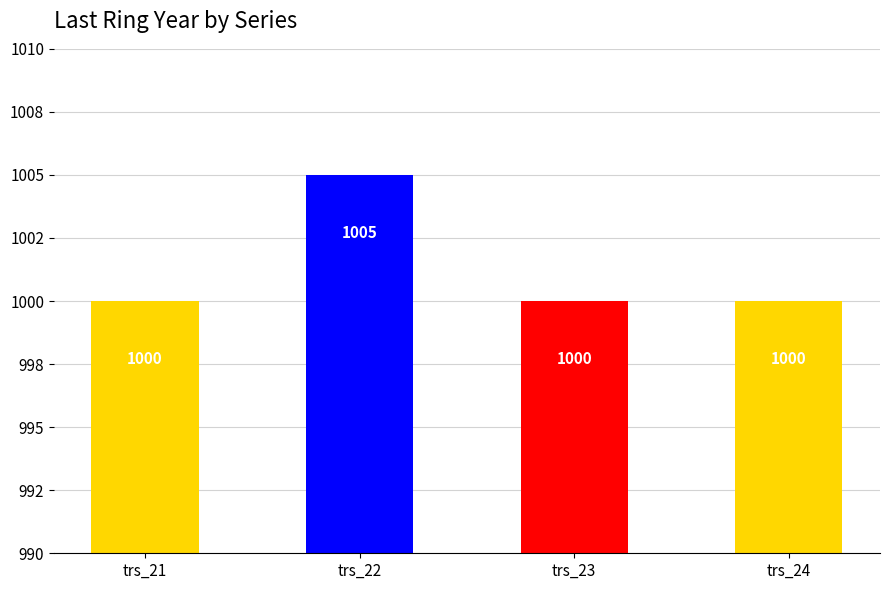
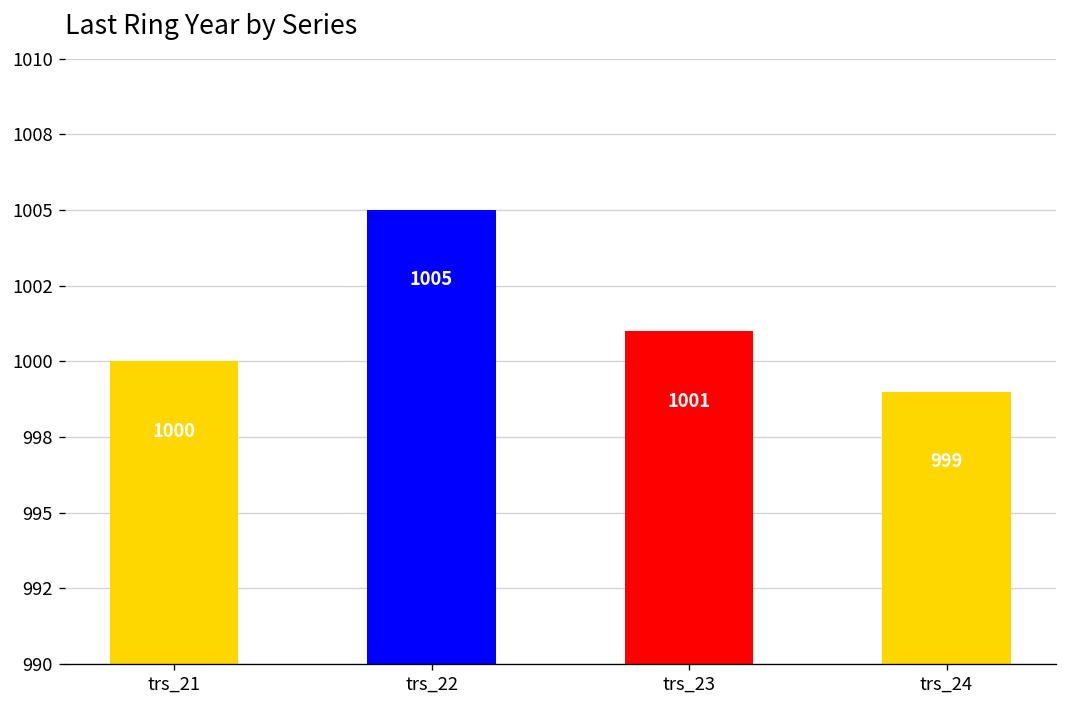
trs_23: 1000 -> 1001
trs_24: 1000 -> 999
